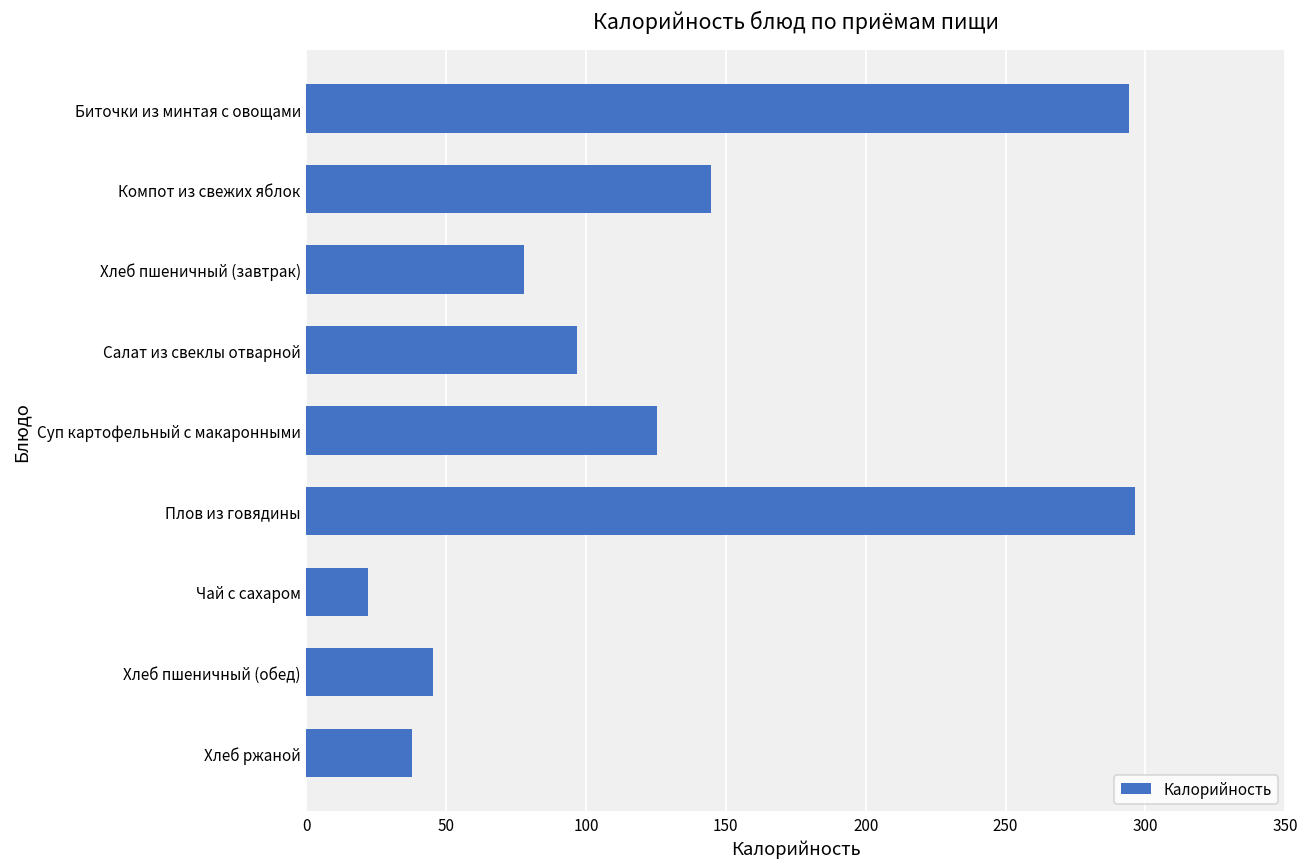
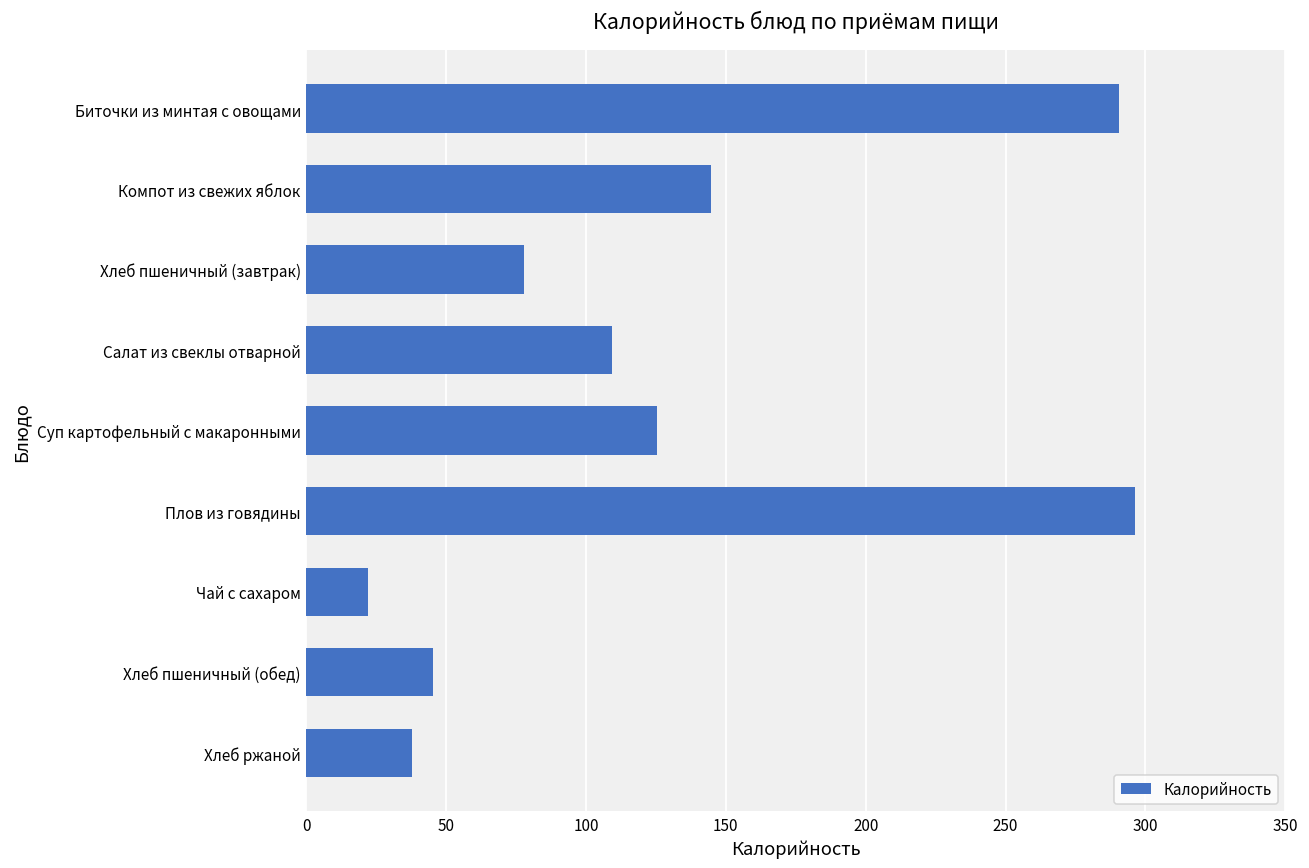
Биточки из минтая с овощами: 294 -> 291
Салат из свеклы отварной: 97 -> 109
